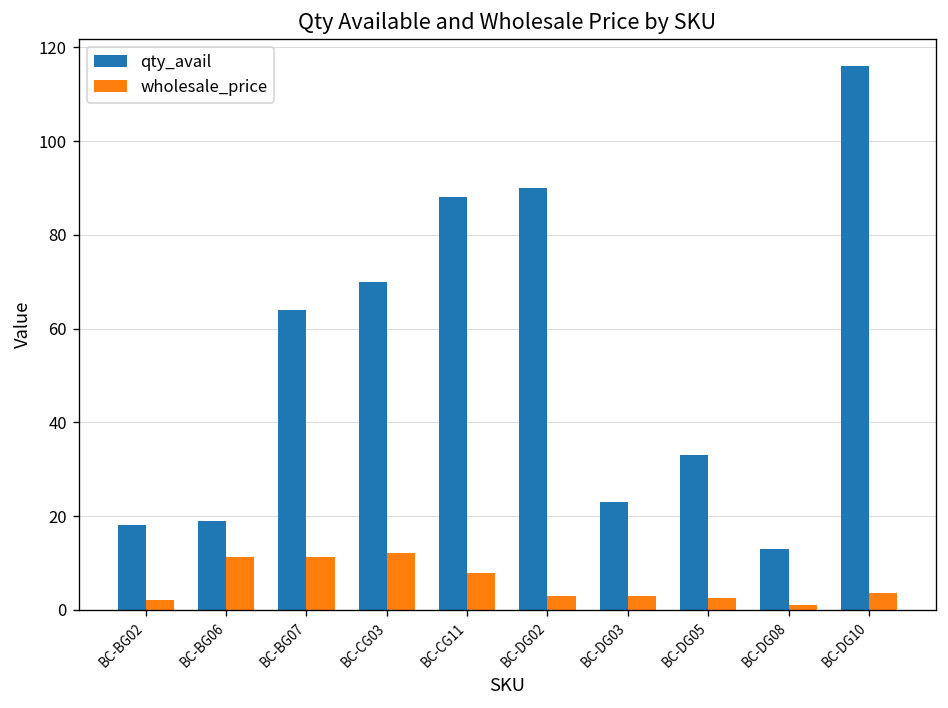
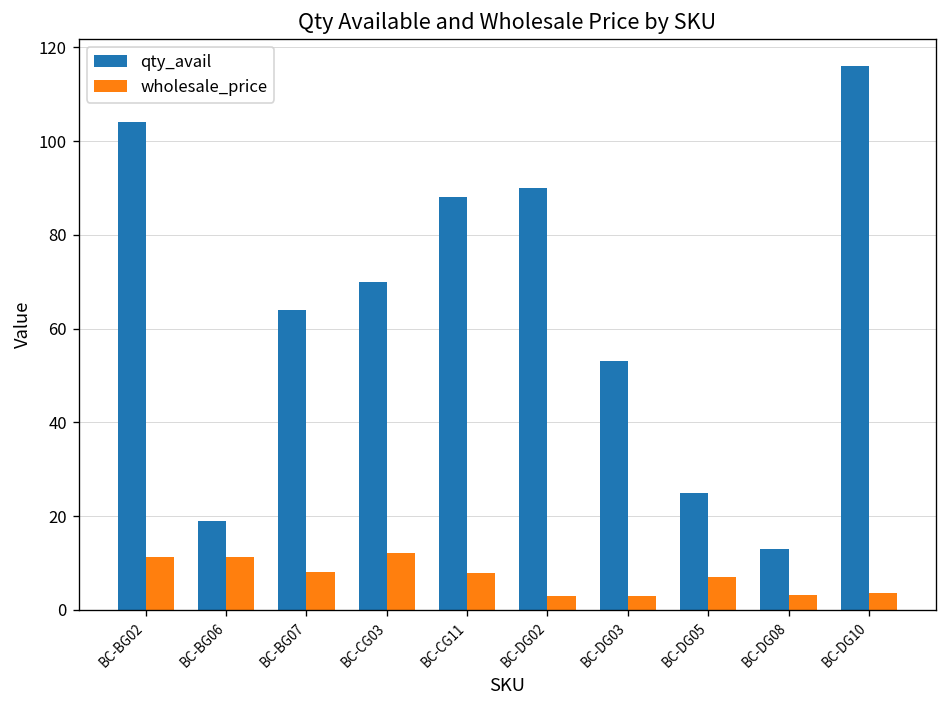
qty_avail, BC-BG02: 18 -> 104
wholesale_price, BC-BG02: 2 -> 11
wholesale_price, BC-BG07: 11 -> 8
qty_avail, BC-DG03: 23 -> 53
qty_avail, BC-DG05: 33 -> 25
wholesale_price, BC-DG05: 3 -> 7
wholesale_price, BC-DG08: 1 -> 3
